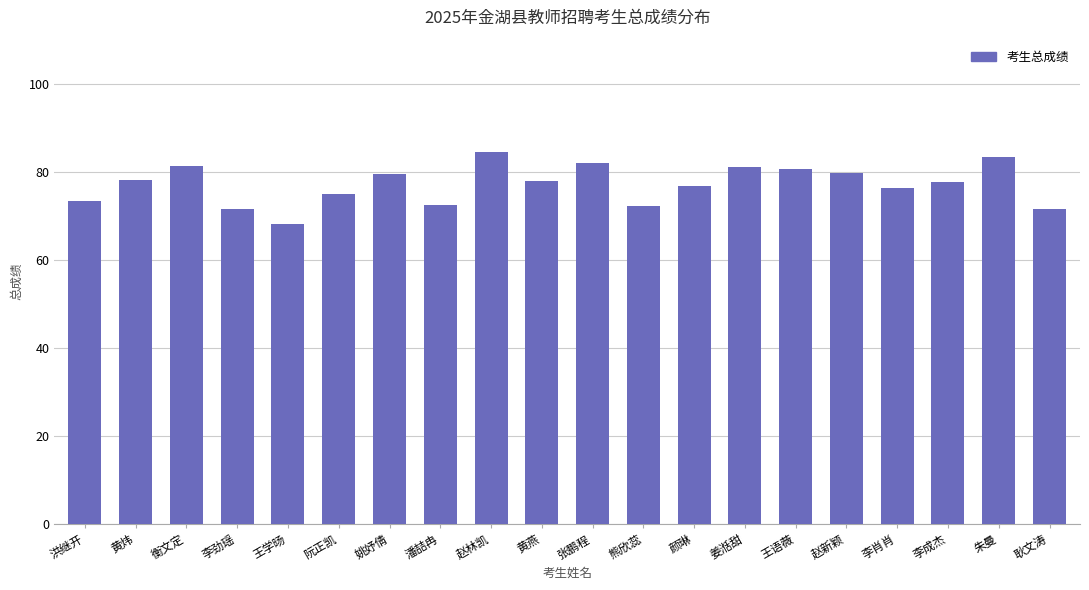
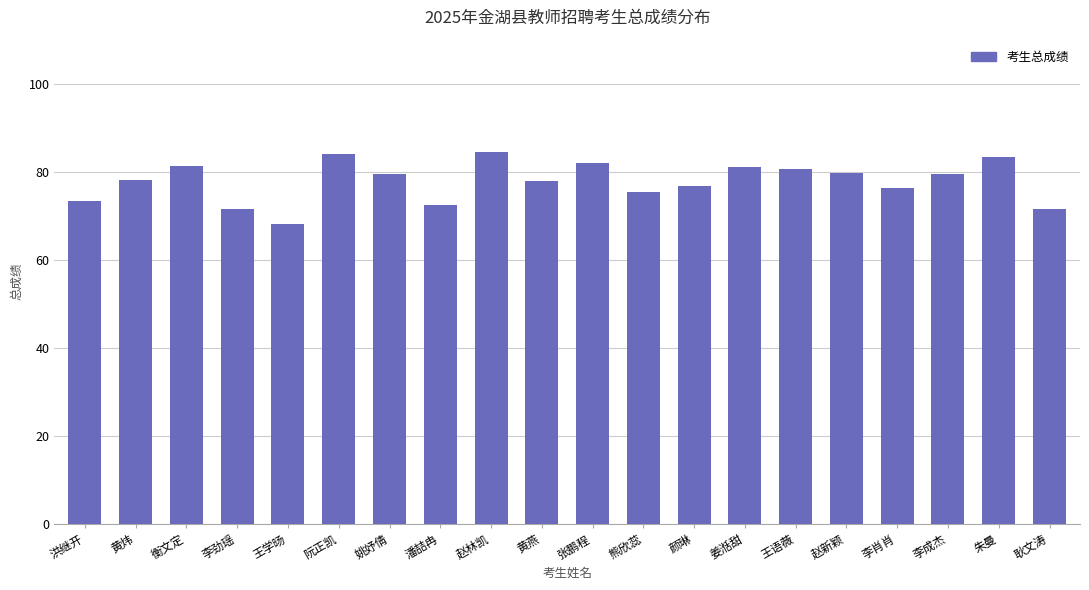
阮正凯: 75 -> 84
熊欣蕊: 72 -> 75
李成杰: 78 -> 80
